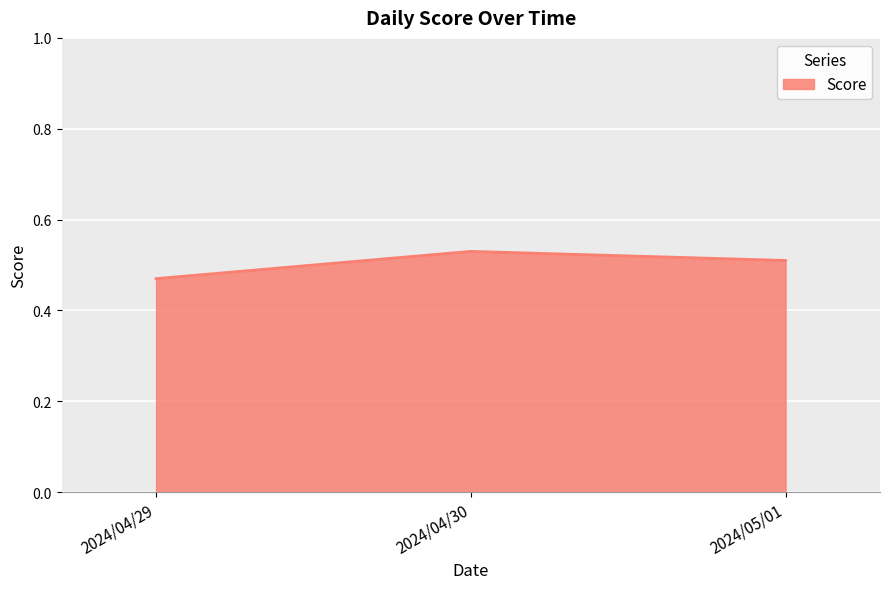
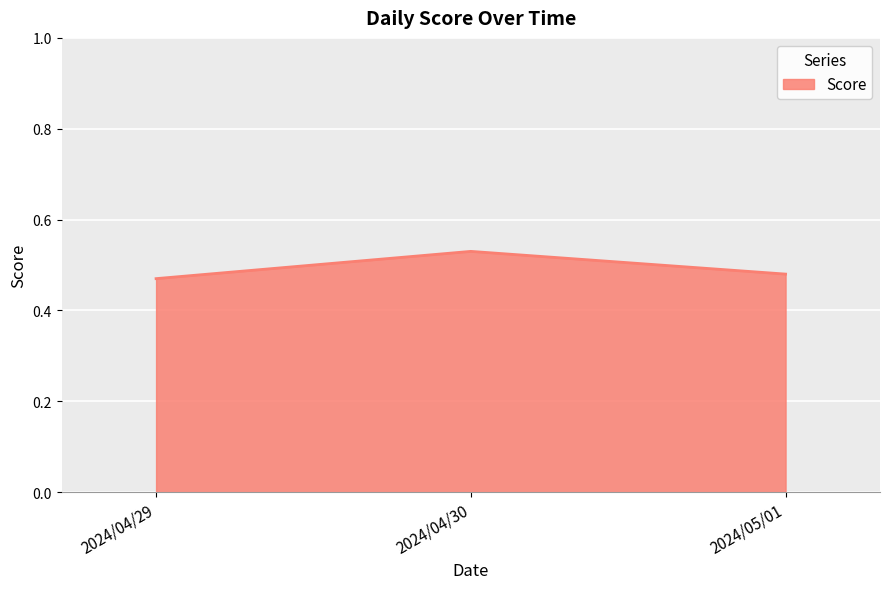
2024/05/01: 0.51 -> 0.48
